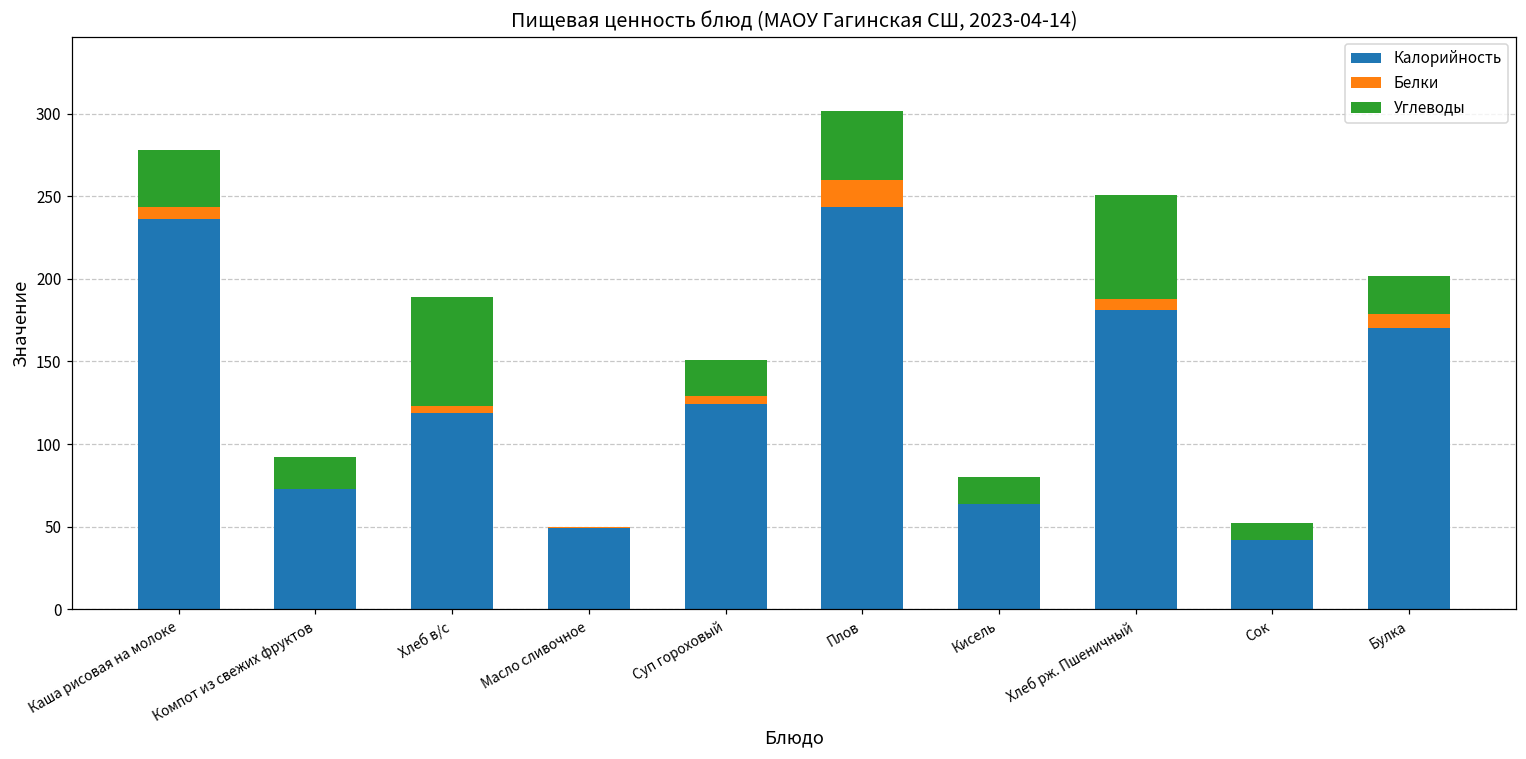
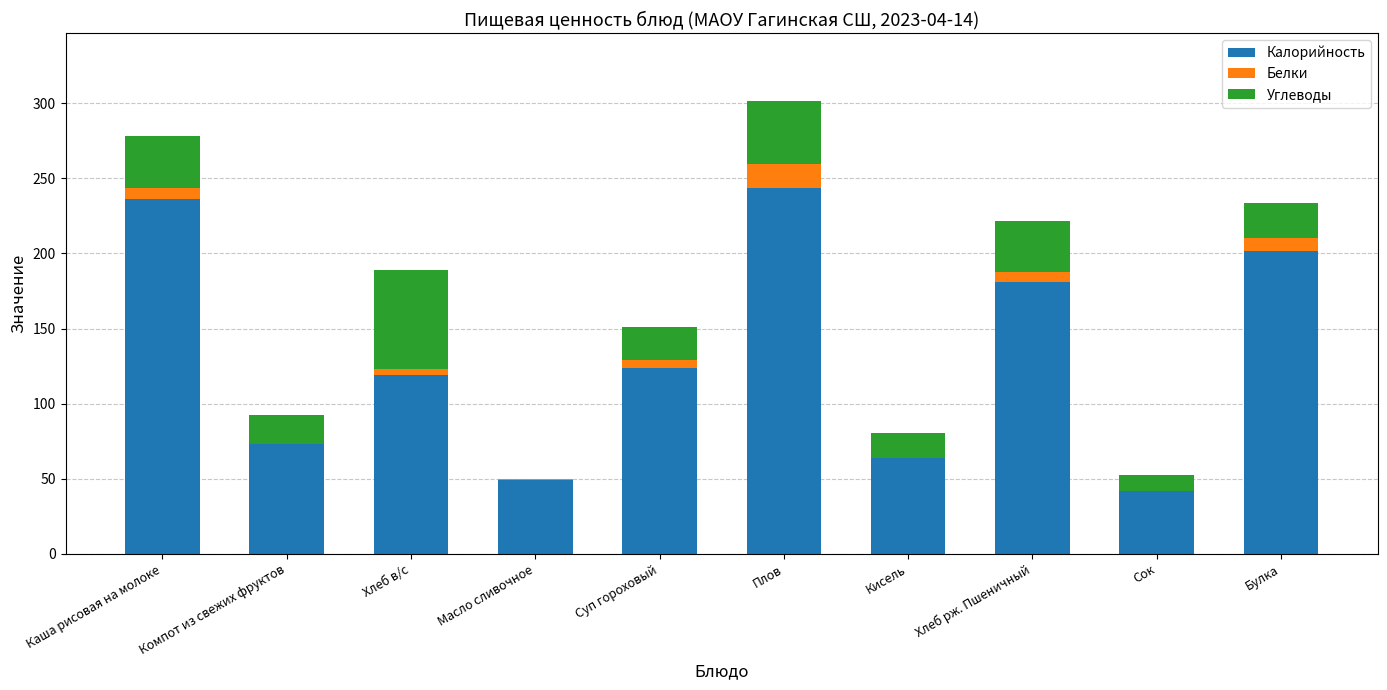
Углеводы, Хлеб рж. Пшеничный: 63 -> 34
Калорийность, Булка: 170 -> 202
